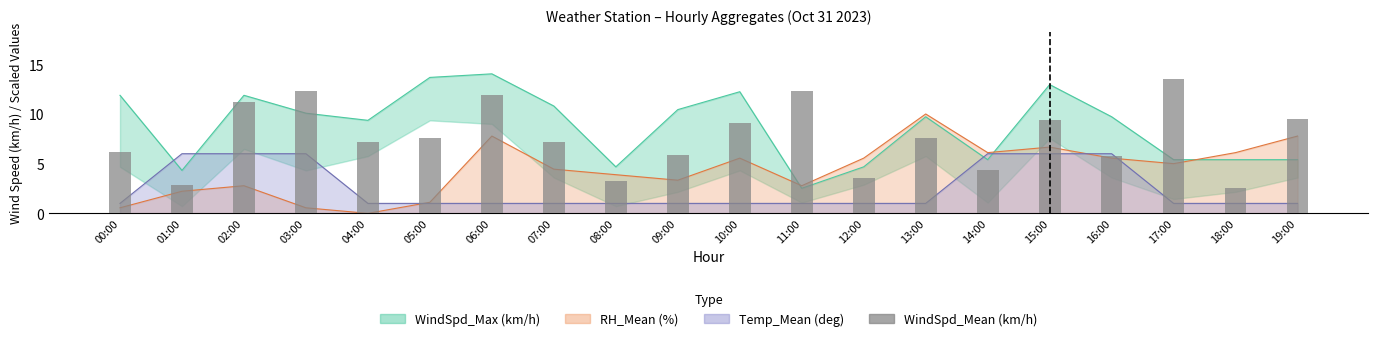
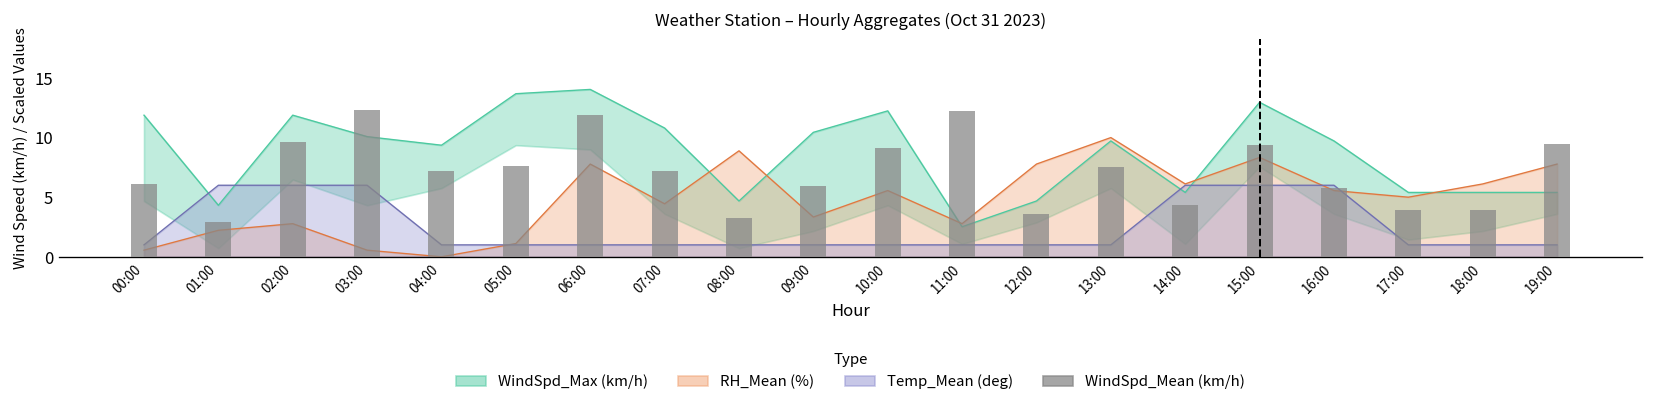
WindSpd_Mean (km/h), 02:00: 11 -> 10
RH_Mean (%), 08:00: 4 -> 9
RH_Mean (%), 12:00: 6 -> 8
RH_Mean (%), 15:00: 7 -> 8
WindSpd_Mean (km/h), 17:00: 14 -> 4
WindSpd_Mean (km/h), 18:00: 3 -> 4
